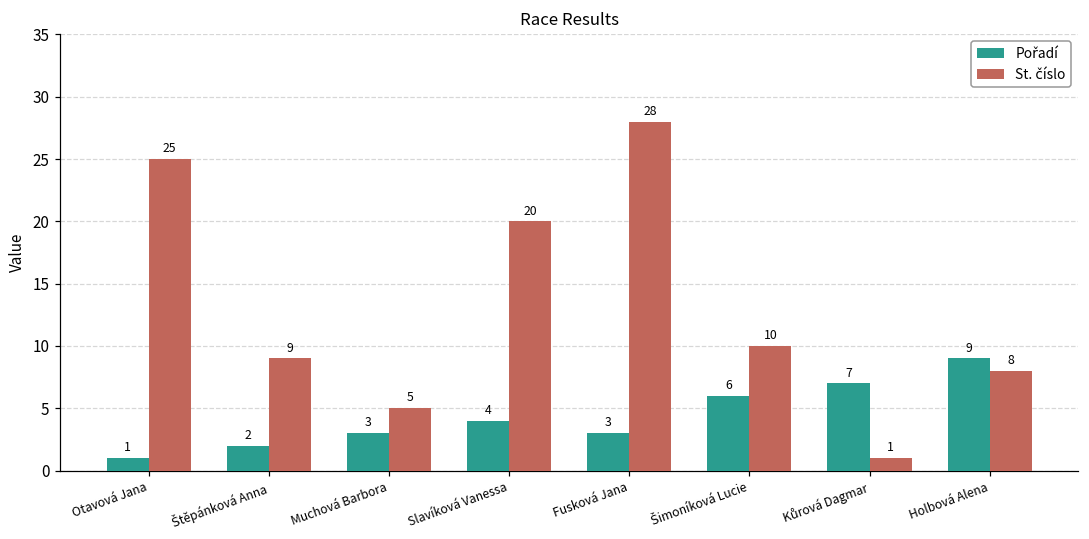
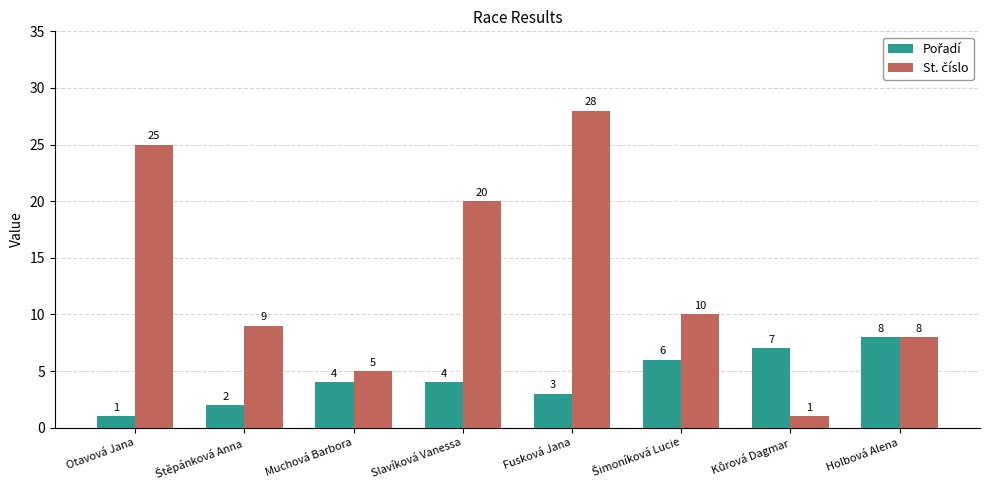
Pořadí, Muchová Barbora: 3 -> 4
Pořadí, Holbová Alena: 9 -> 8
